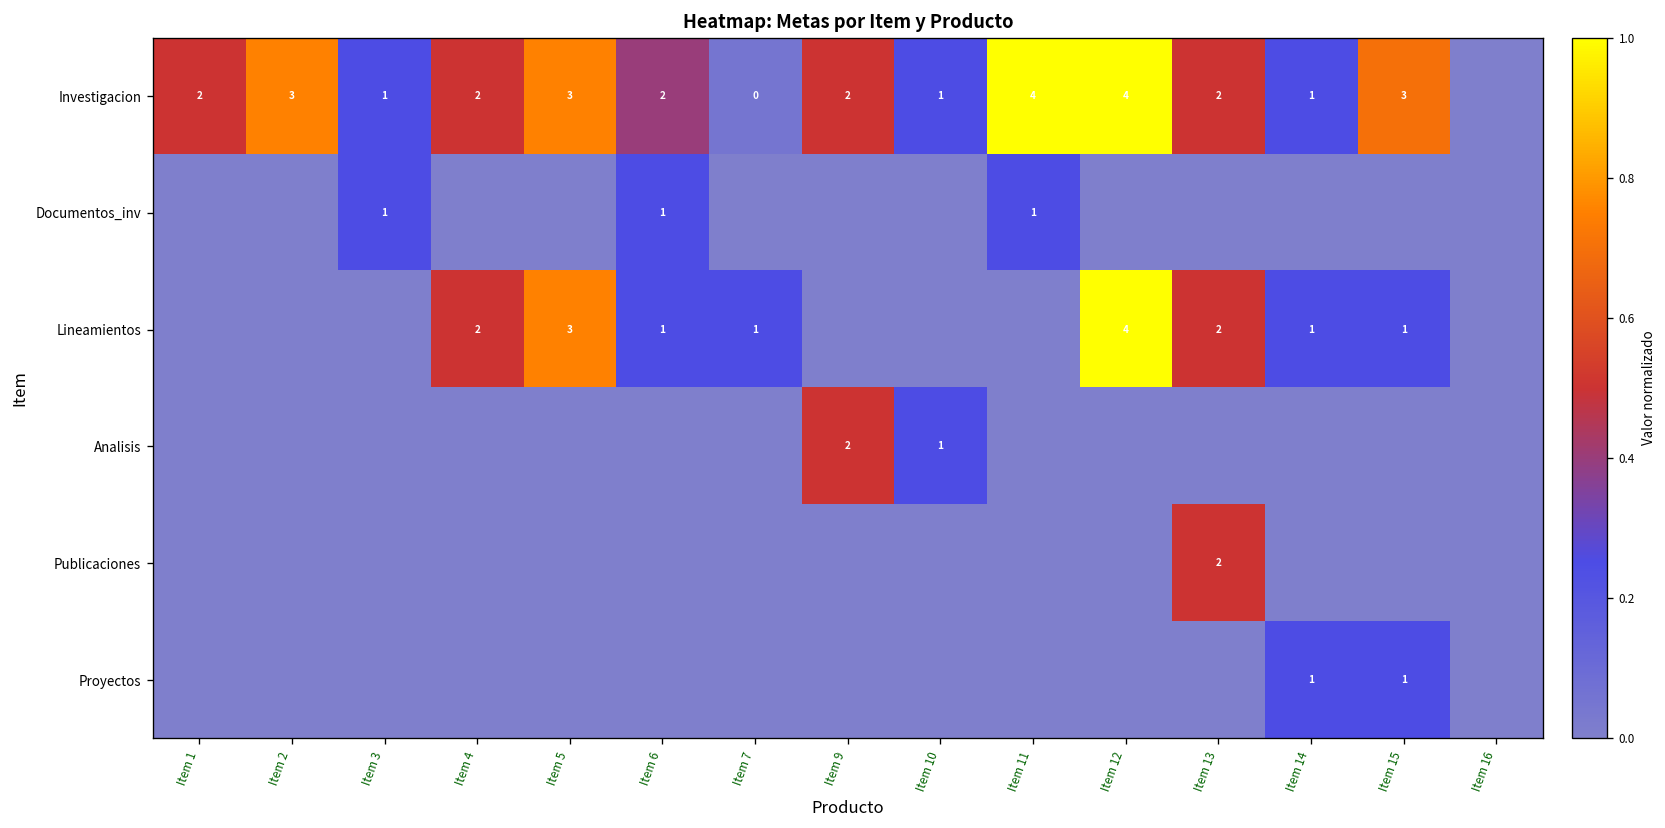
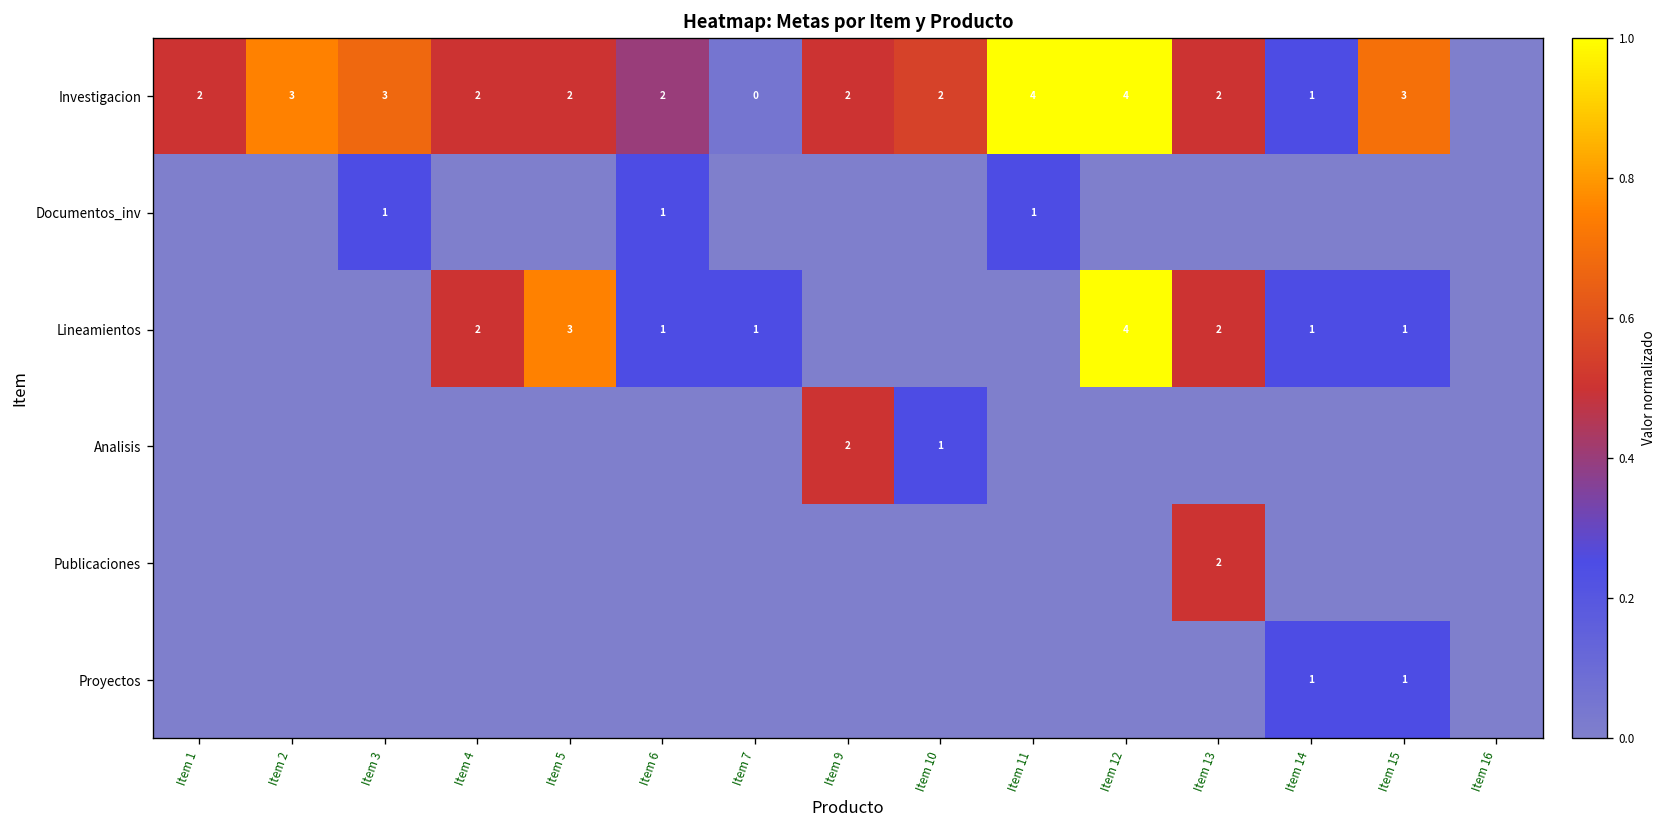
Investigacion, Item 3: 1 -> 3
Investigacion, Item 5: 3 -> 2
Investigacion, Item 10: 1 -> 2
